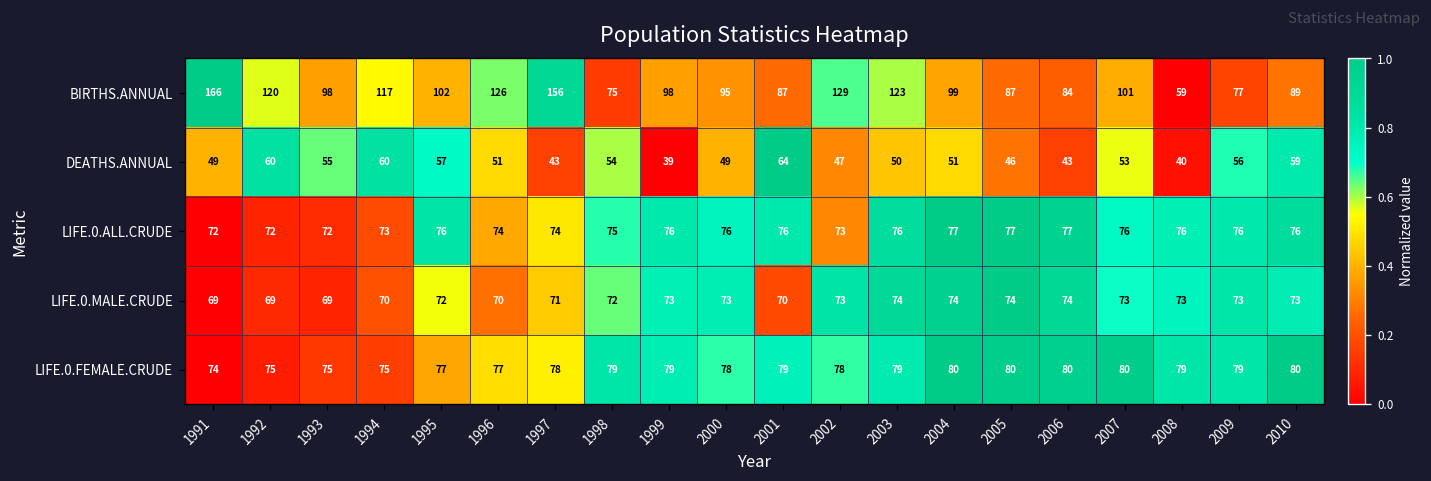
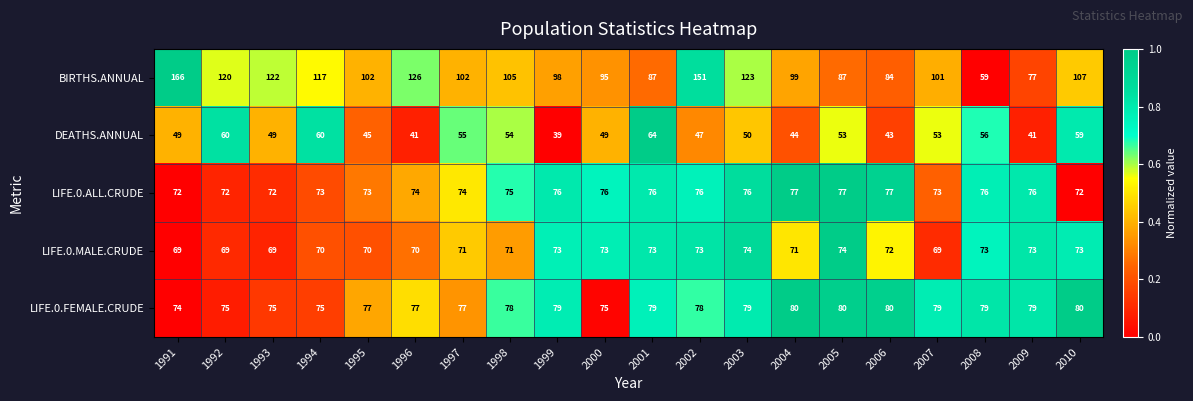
BIRTHS.ANNUAL, 1993: 98 -> 122
BIRTHS.ANNUAL, 1997: 156 -> 102
BIRTHS.ANNUAL, 1998: 75 -> 105
BIRTHS.ANNUAL, 2002: 129 -> 151
BIRTHS.ANNUAL, 2010: 89 -> 107
DEATHS.ANNUAL, 1993: 55 -> 49
DEATHS.ANNUAL, 1995: 57 -> 45
DEATHS.ANNUAL, 1996: 51 -> 41
DEATHS.ANNUAL, 1997: 43 -> 55
DEATHS.ANNUAL, 2004: 51 -> 44
DEATHS.ANNUAL, 2005: 46 -> 53
DEATHS.ANNUAL, 2008: 40 -> 56
DEATHS.ANNUAL, 2009: 56 -> 41
LIFE.0.ALL.CRUDE, 1995: 76 -> 73
LIFE.0.ALL.CRUDE, 2002: 73 -> 76
LIFE.0.ALL.CRUDE, 2007: 76 -> 73
LIFE.0.ALL.CRUDE, 2010: 76 -> 72
LIFE.0.MALE.CRUDE, 1995: 72 -> 70
LIFE.0.MALE.CRUDE, 1998: 72 -> 71
LIFE.0.MALE.CRUDE, 2001: 70 -> 73
LIFE.0.MALE.CRUDE, 2004: 74 -> 71
LIFE.0.MALE.CRUDE, 2006: 74 -> 72
LIFE.0.MALE.CRUDE, 2007: 73 -> 69
LIFE.0.FEMALE.CRUDE, 1997: 78 -> 77
LIFE.0.FEMALE.CRUDE, 1998: 79 -> 78
LIFE.0.FEMALE.CRUDE, 2000: 78 -> 75
LIFE.0.FEMALE.CRUDE, 2007: 80 -> 79
